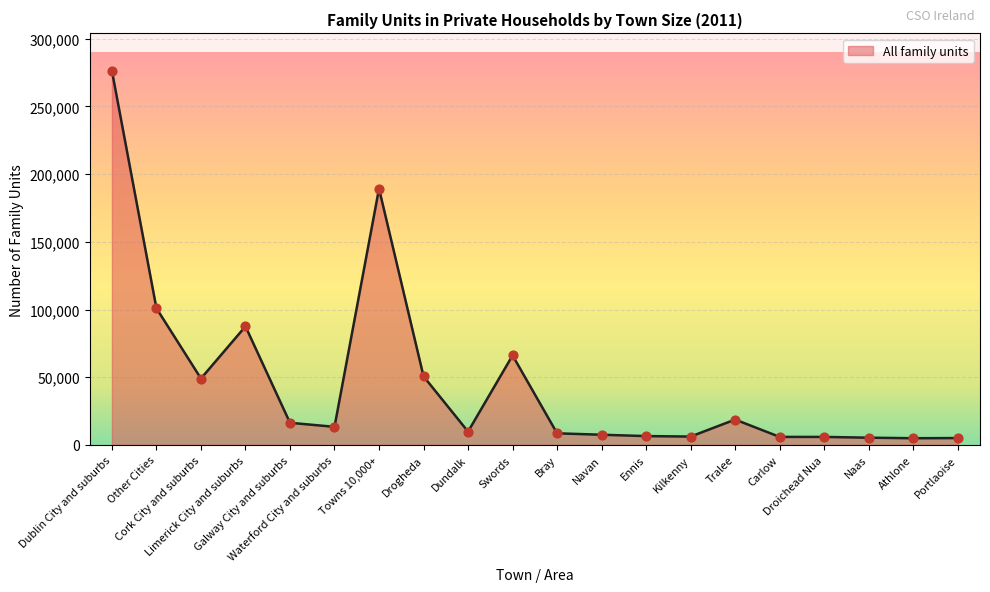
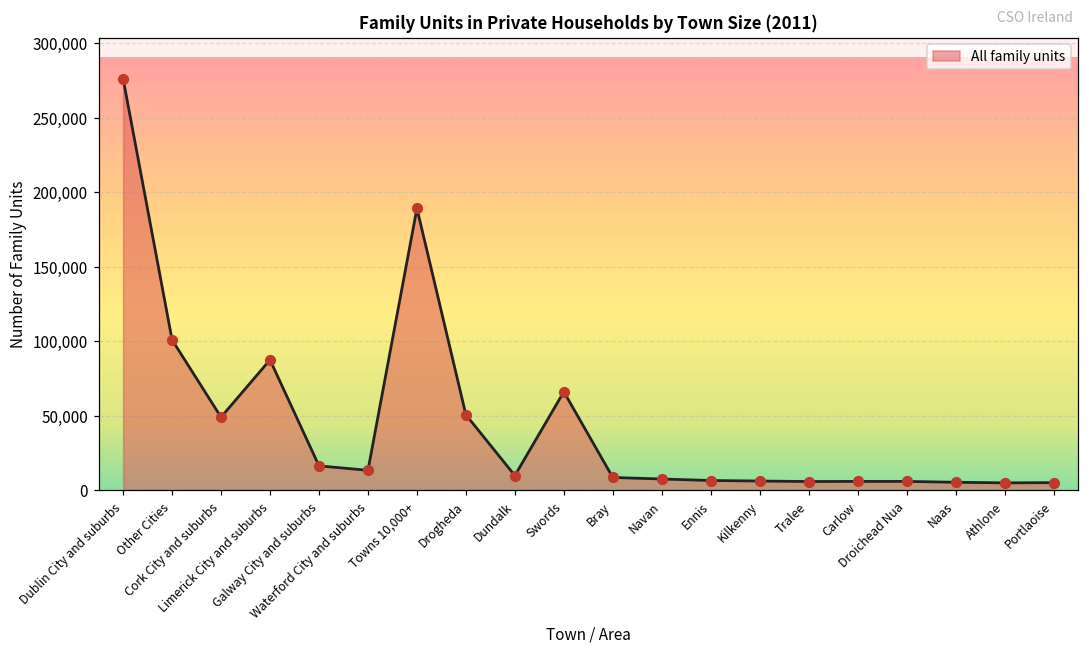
Tralee: 19,000 -> 6,000
